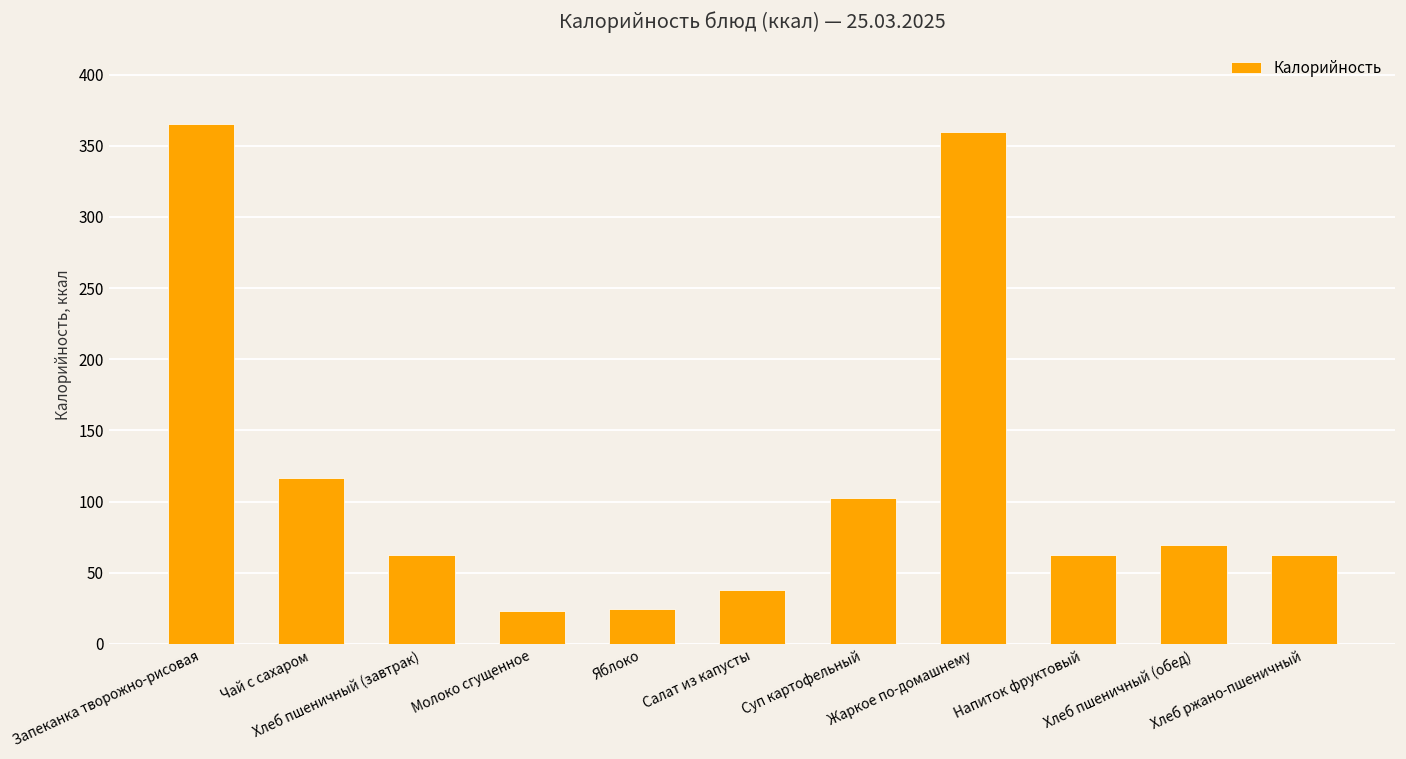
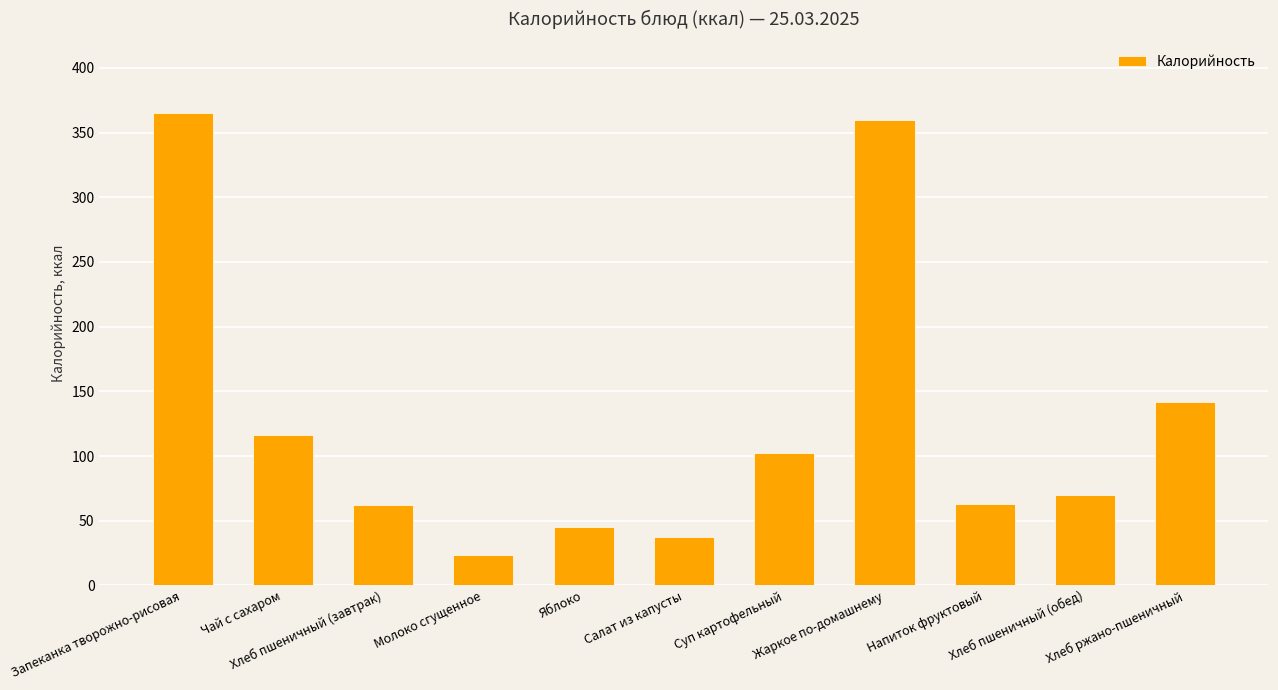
Яблоко: 24 -> 46
Хлеб ржано-пшеничный: 63 -> 142
